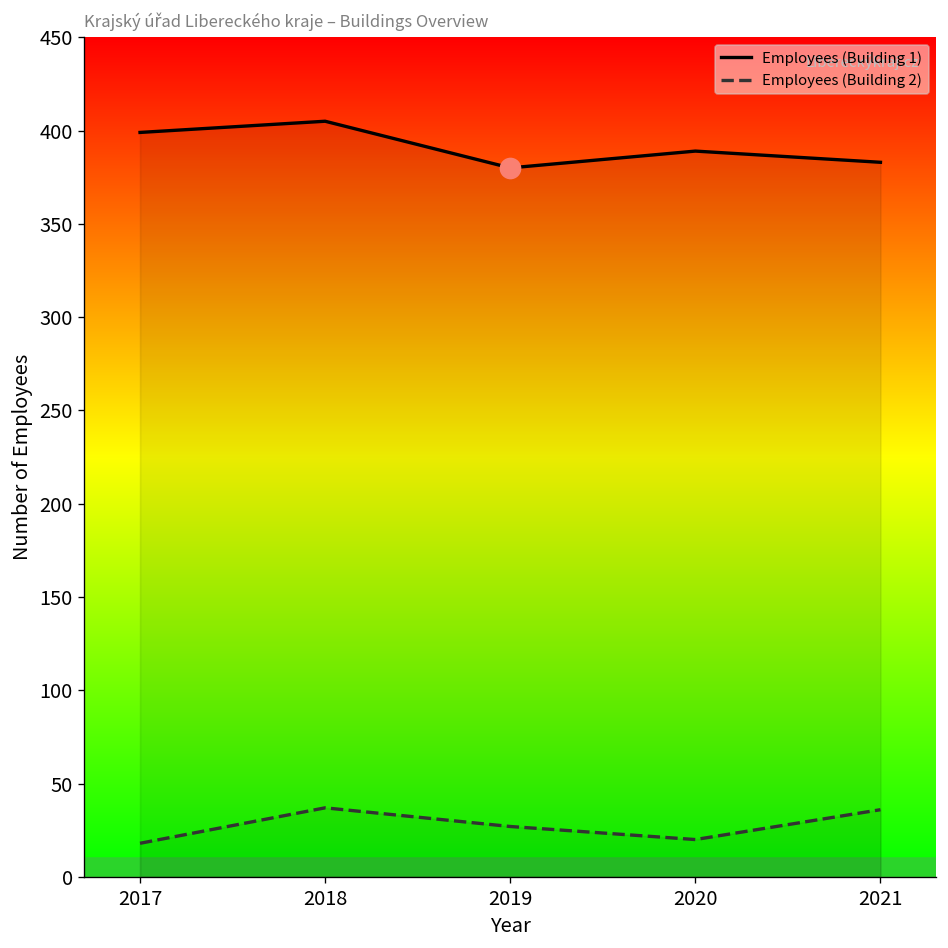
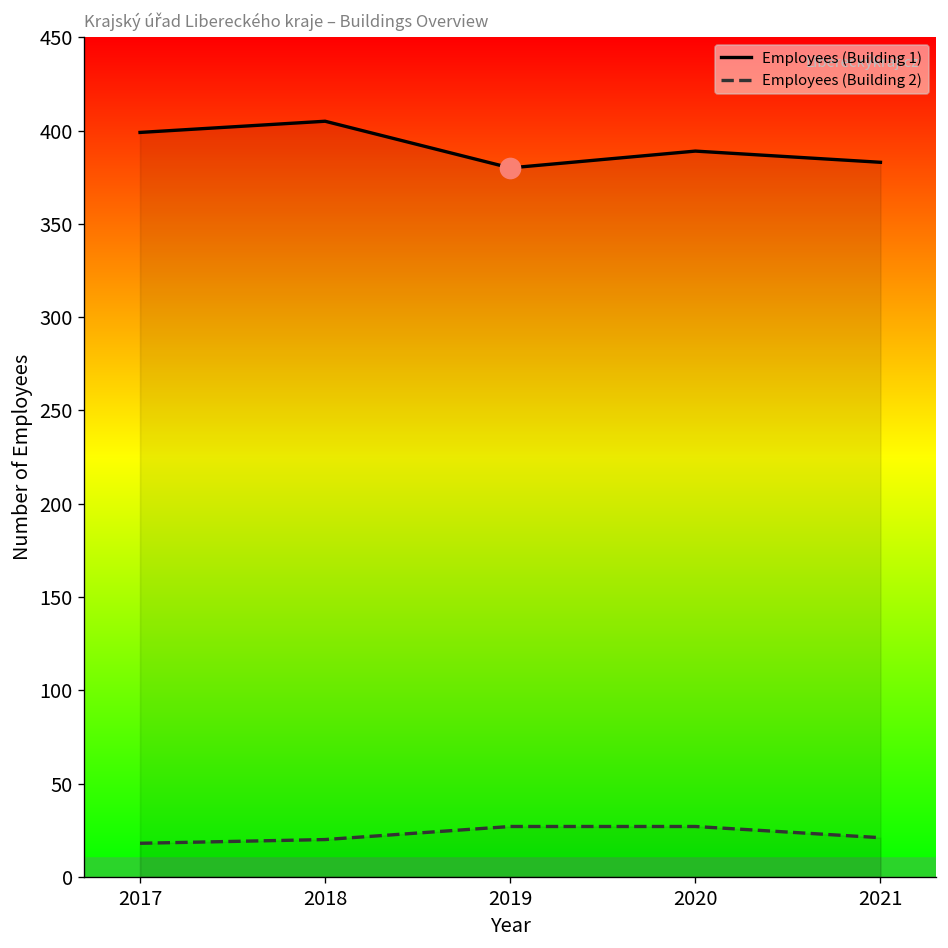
Employees (Building 2), 2018: 37 -> 20
Employees (Building 2), 2020: 20 -> 27
Employees (Building 2), 2021: 36 -> 21
